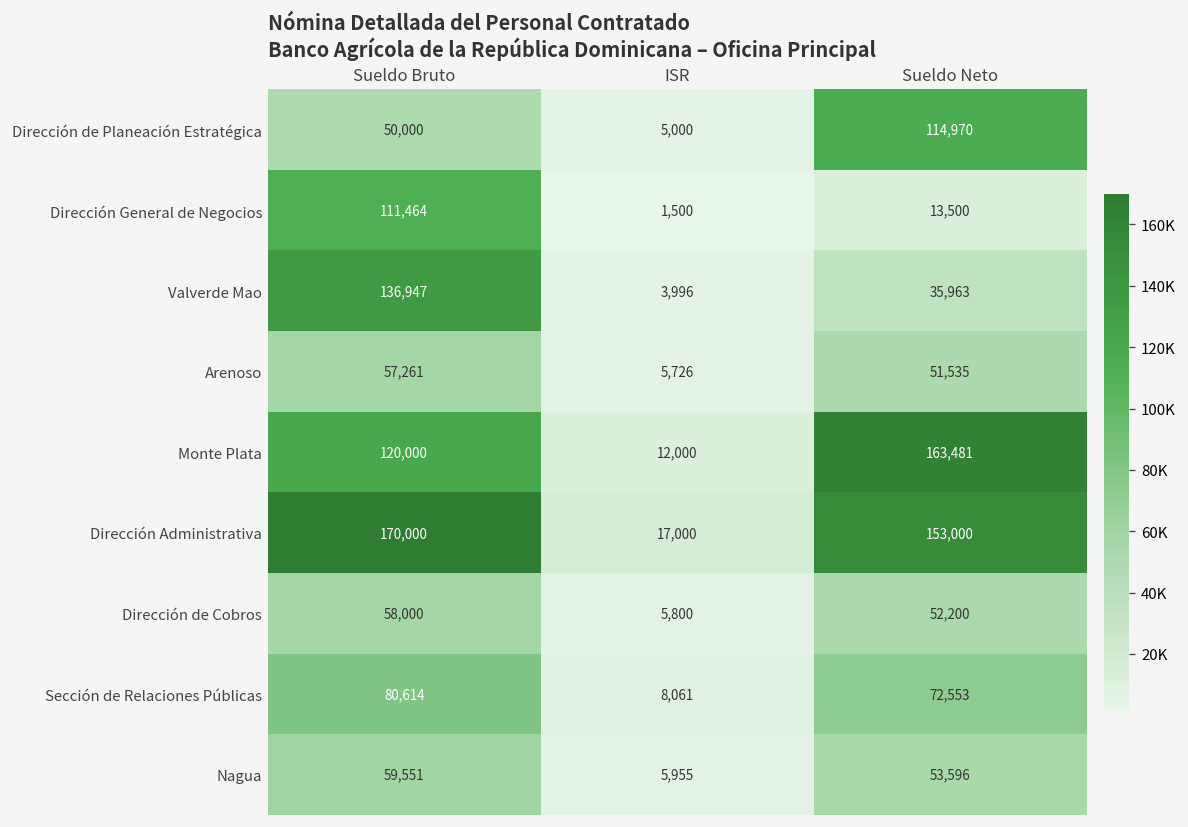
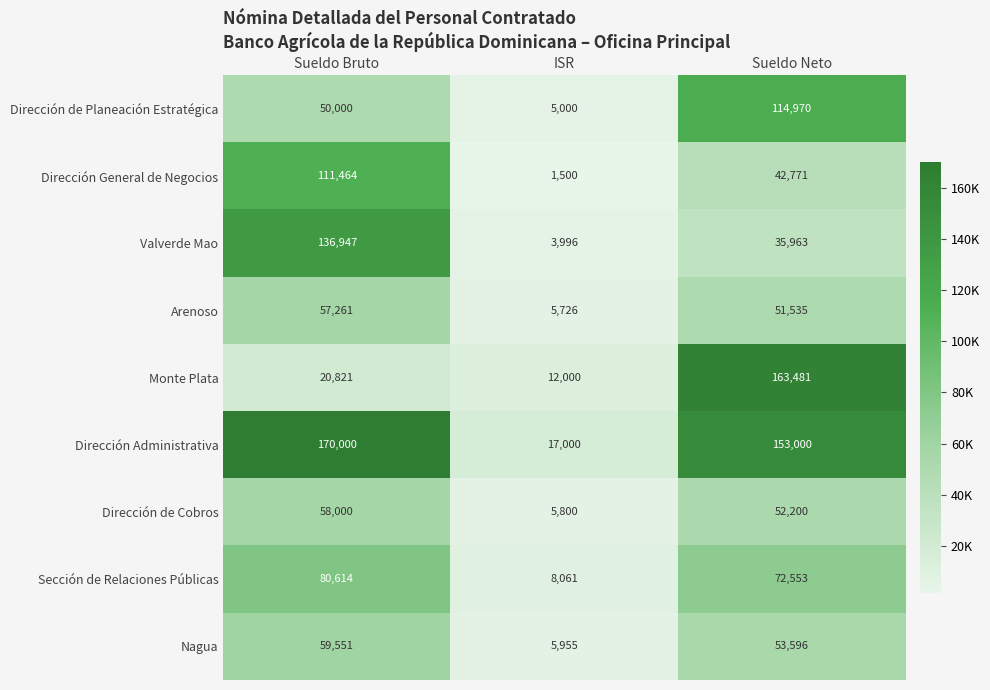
Dirección General de Negocios, Sueldo Neto: 13,500 -> 42,771
Monte Plata, Sueldo Bruto: 120,000 -> 20,821
